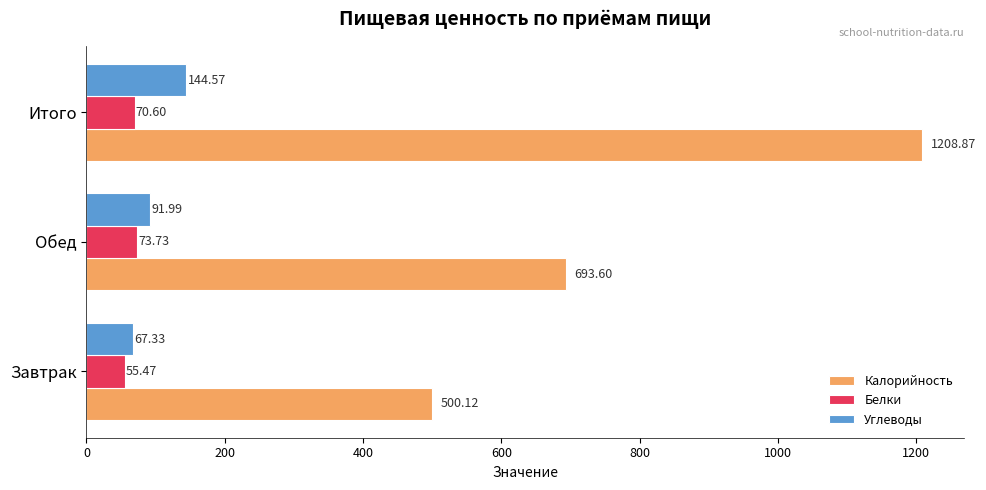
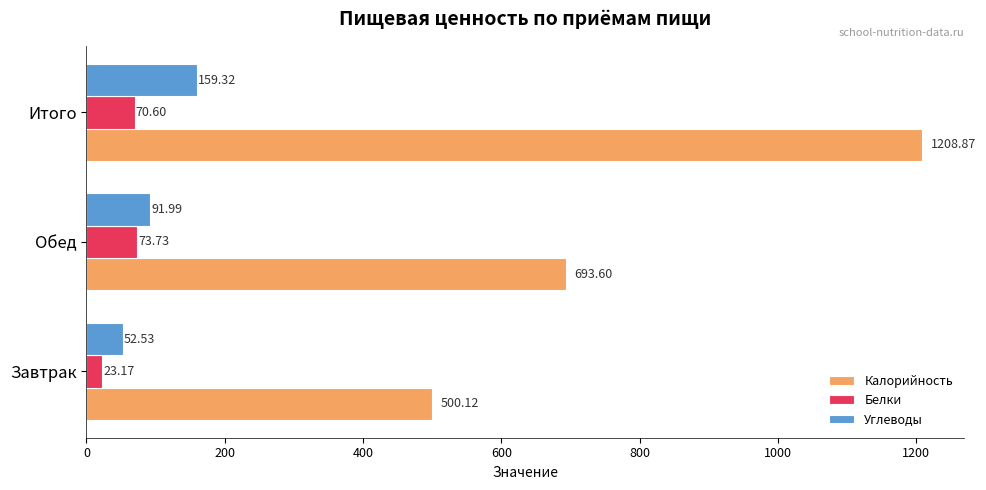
Углеводы, Итого: 144.57 -> 159.32
Углеводы, Завтрак: 67.33 -> 52.53
Белки, Завтрак: 55.47 -> 23.17
